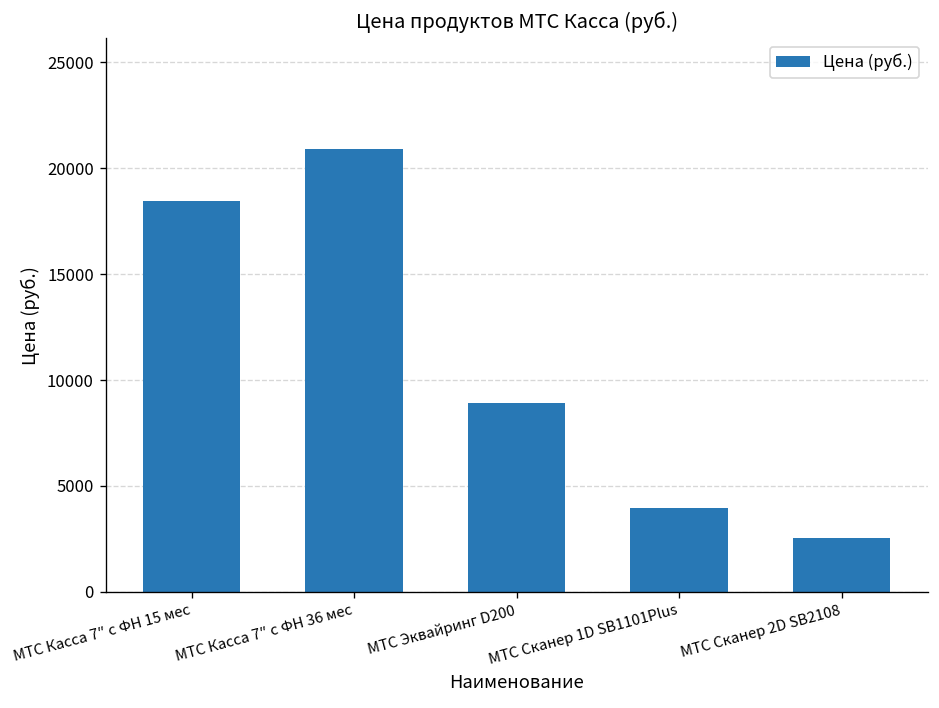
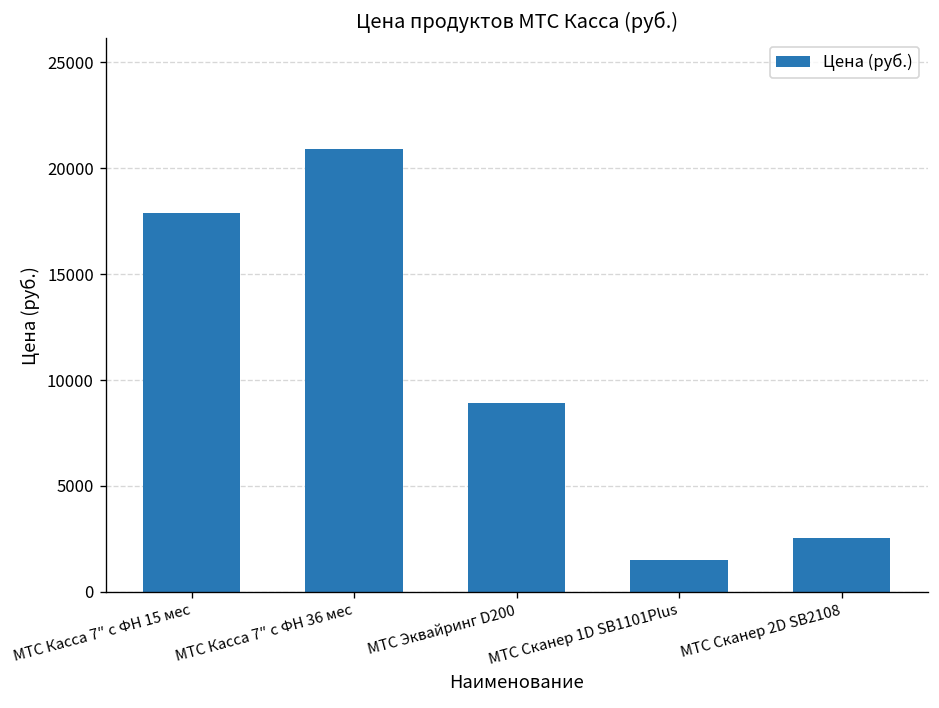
МТС Касса 7″ с ФН 15 мес: 18500 -> 17900
МТС Сканер 1D SB1101Plus: 3900 -> 1500
